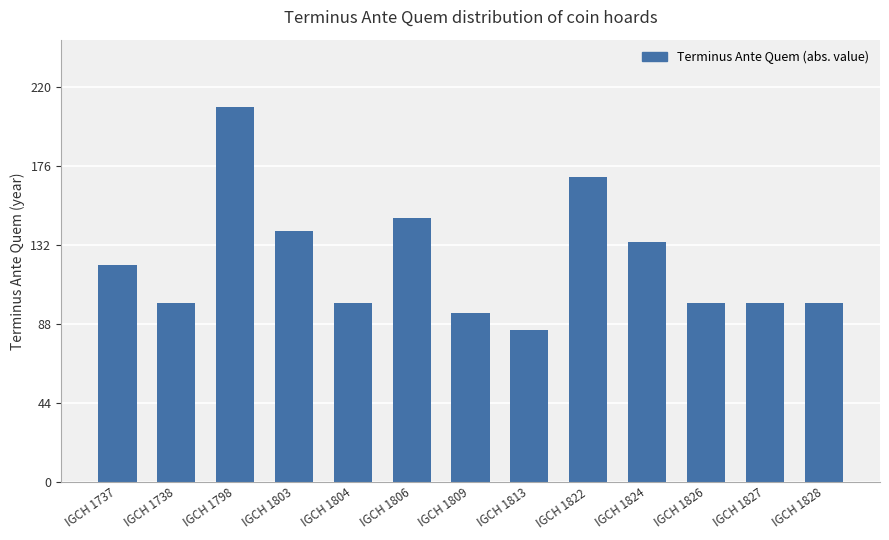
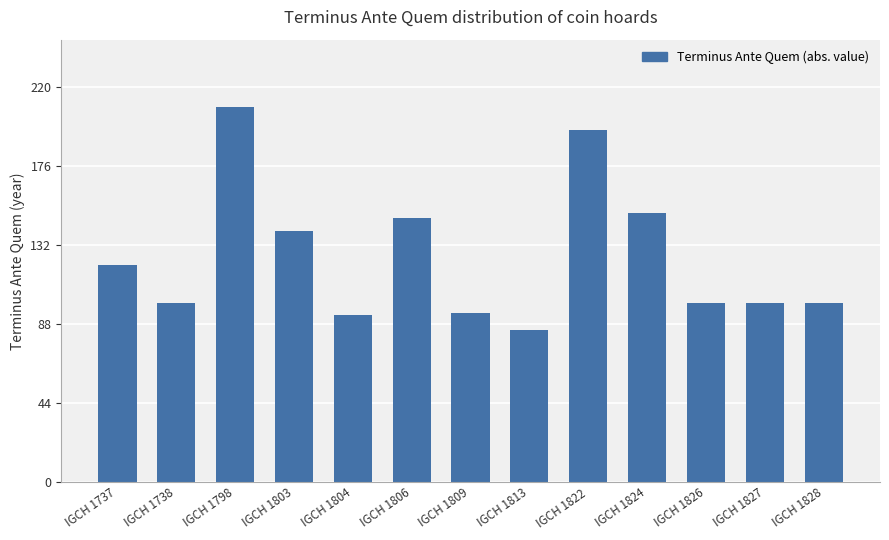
IGCH 1804: 100 -> 93
IGCH 1822: 170 -> 196
IGCH 1824: 134 -> 150
